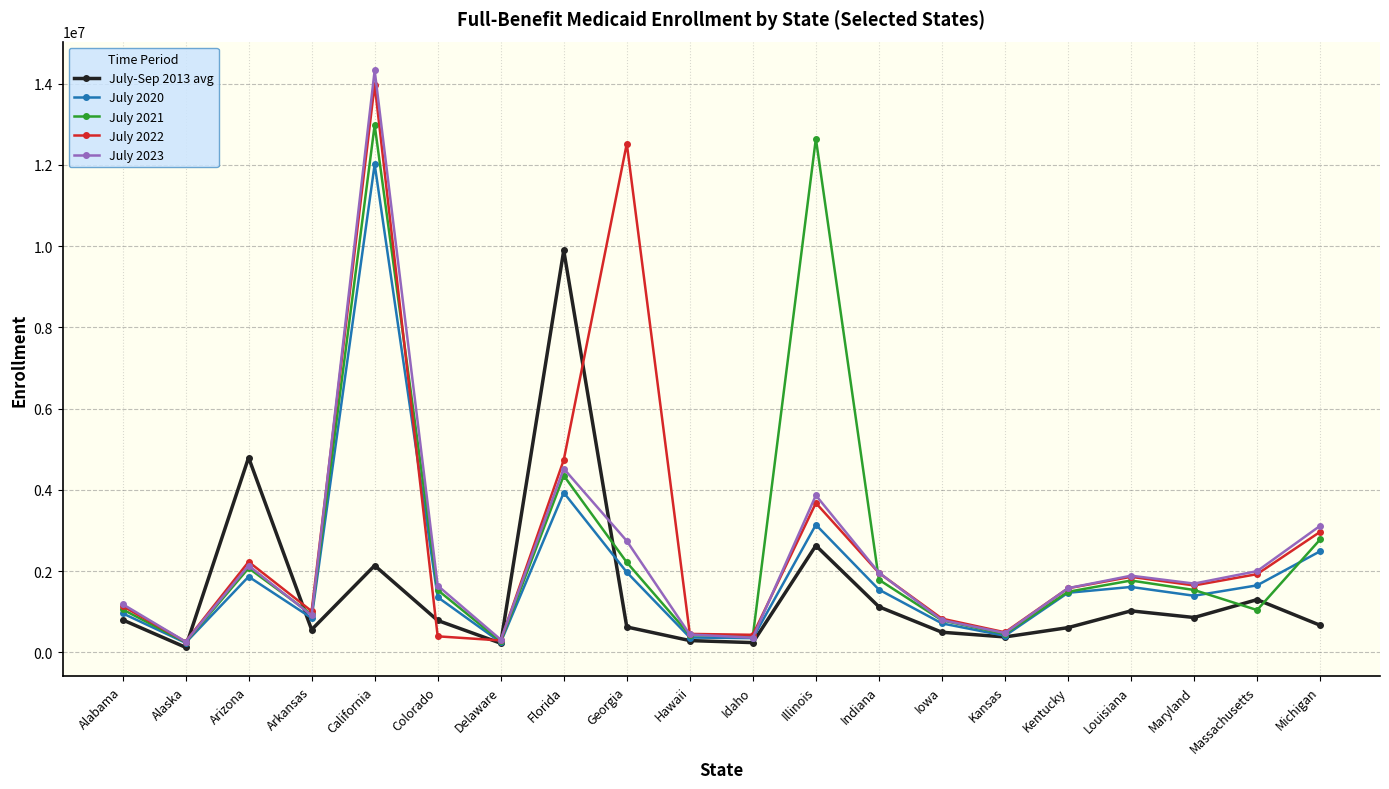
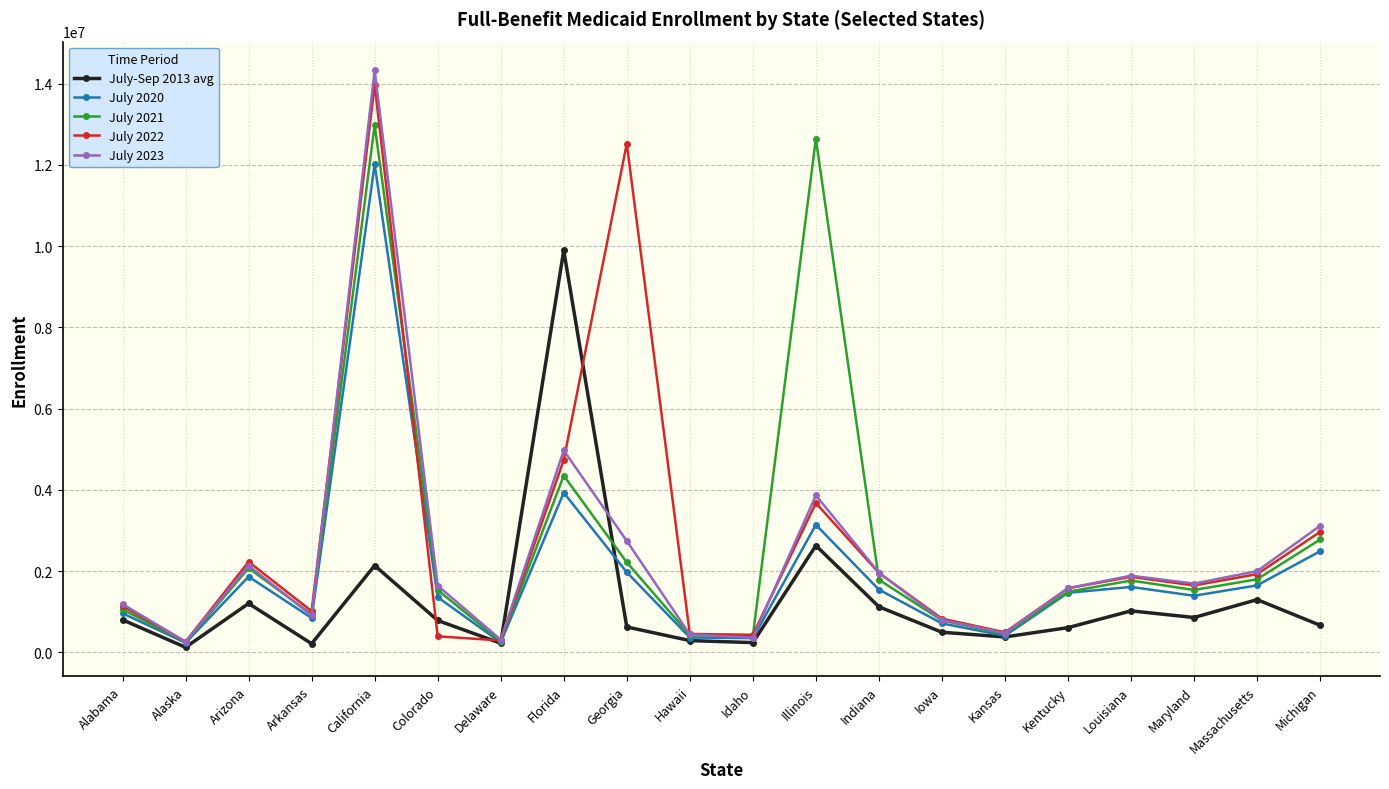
July-Sep 2013 avg, Arizona: 4800000 -> 1200000
July-Sep 2013 avg, Arkansas: 600000 -> 200000
July 2023, Florida: 4500000 -> 5000000
July 2021, Massachusetts: 1000000 -> 1800000
